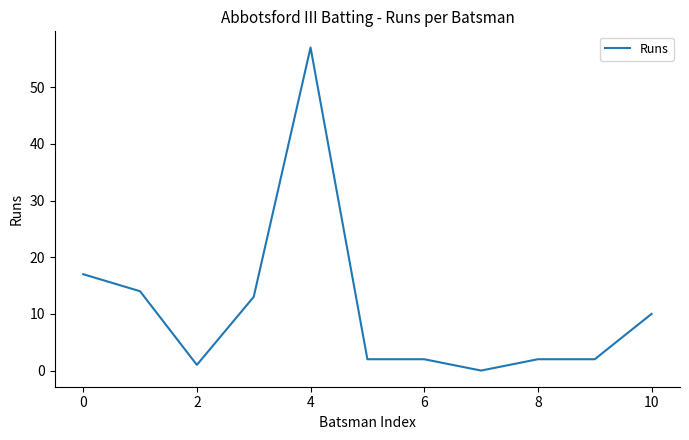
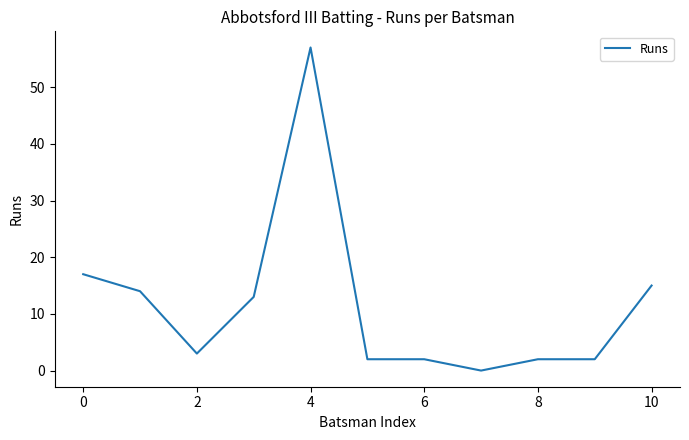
2: 1 -> 3
10: 10 -> 15
